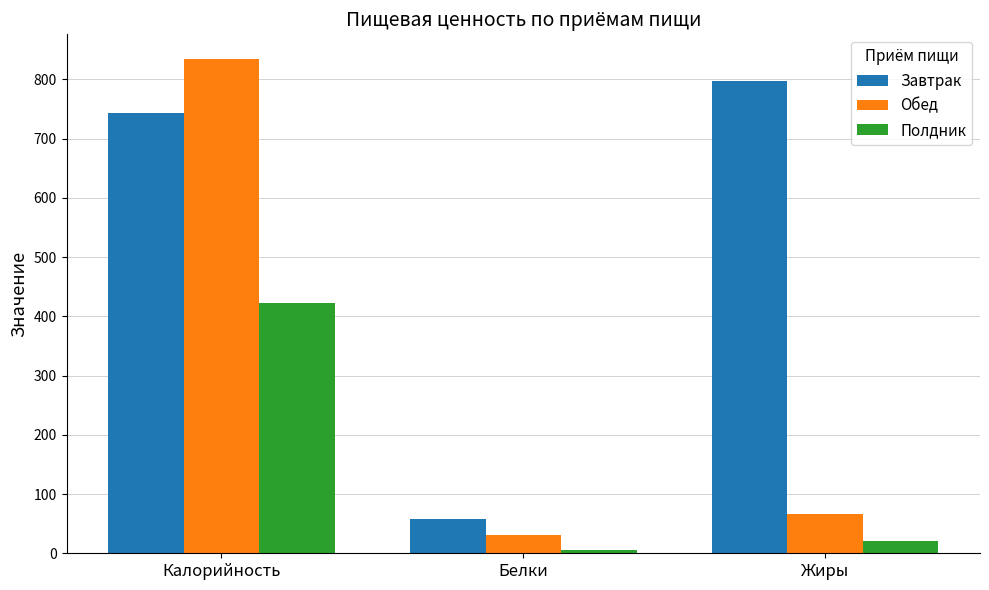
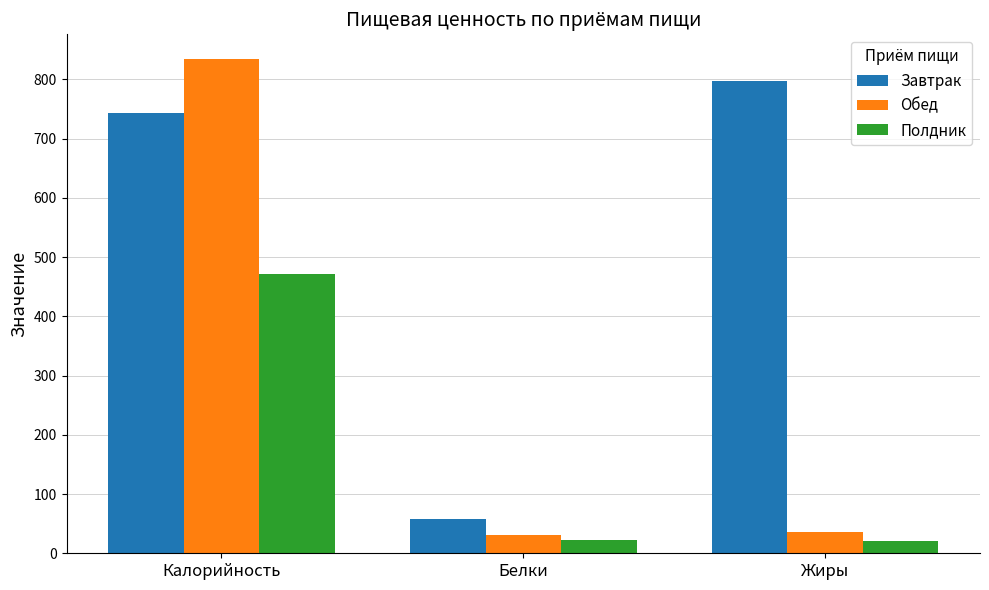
Полдник, Калорийность: 420 -> 470
Полдник, Белки: 10 -> 20
Обед, Жиры: 70 -> 40
